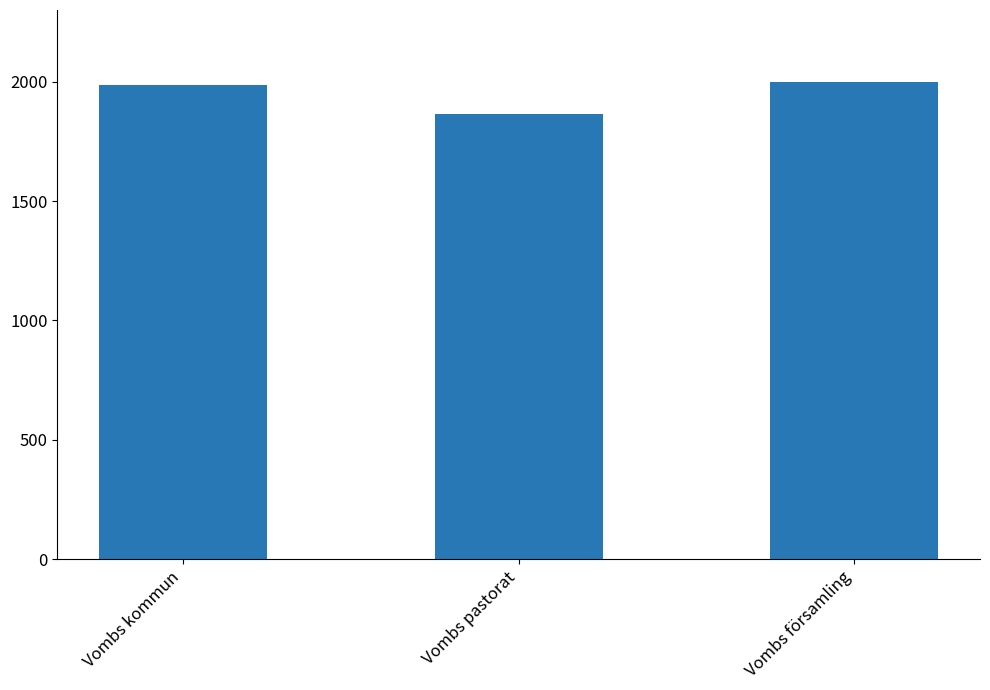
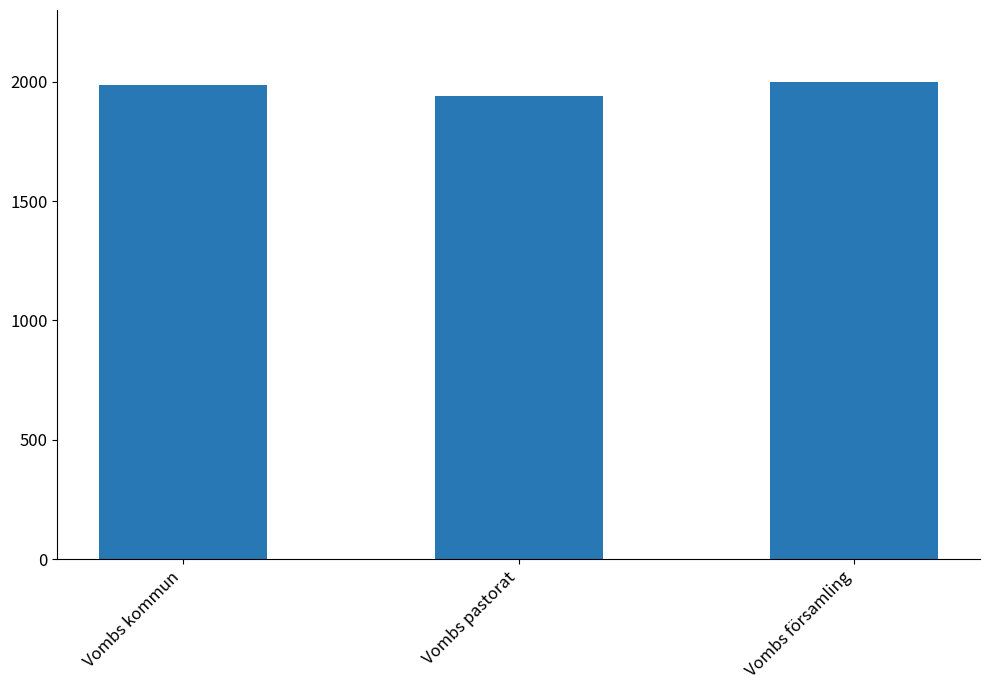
Vombs pastorat: 1870 -> 1940
